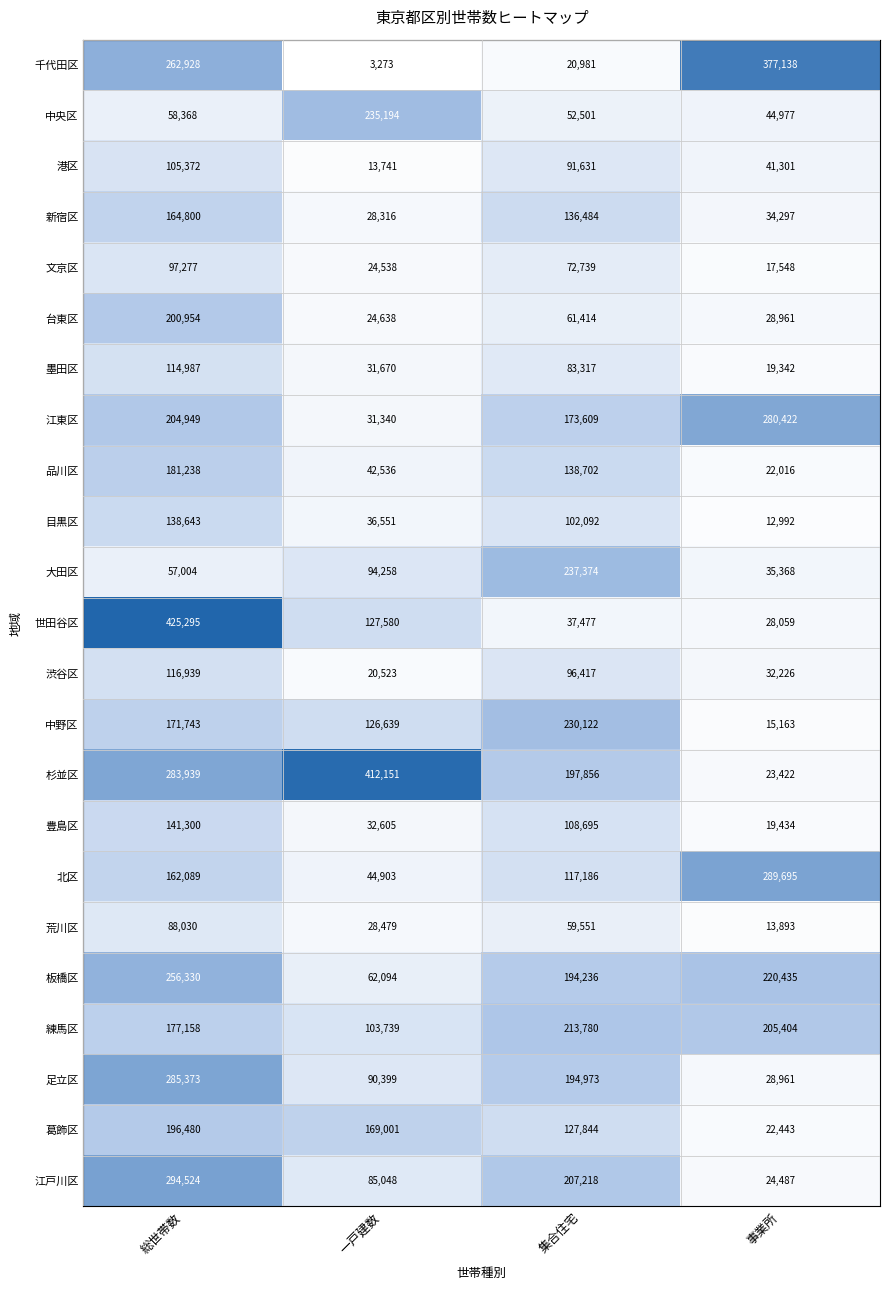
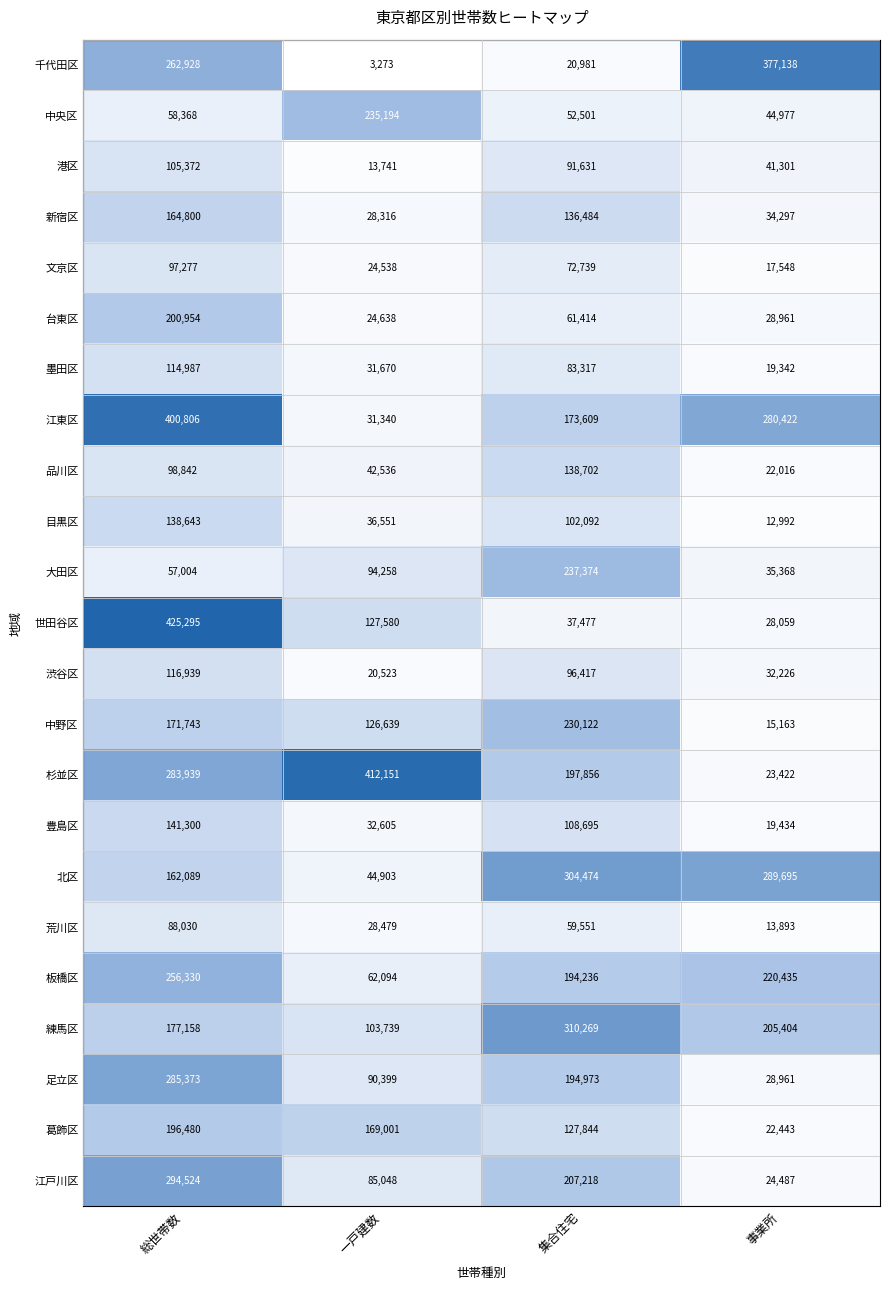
江東区, 総世帯数: 204,949 -> 400,806
品川区, 総世帯数: 181,238 -> 98,842
北区, 集合住宅: 117,186 -> 304,474
練馬区, 集合住宅: 213,780 -> 310,269
